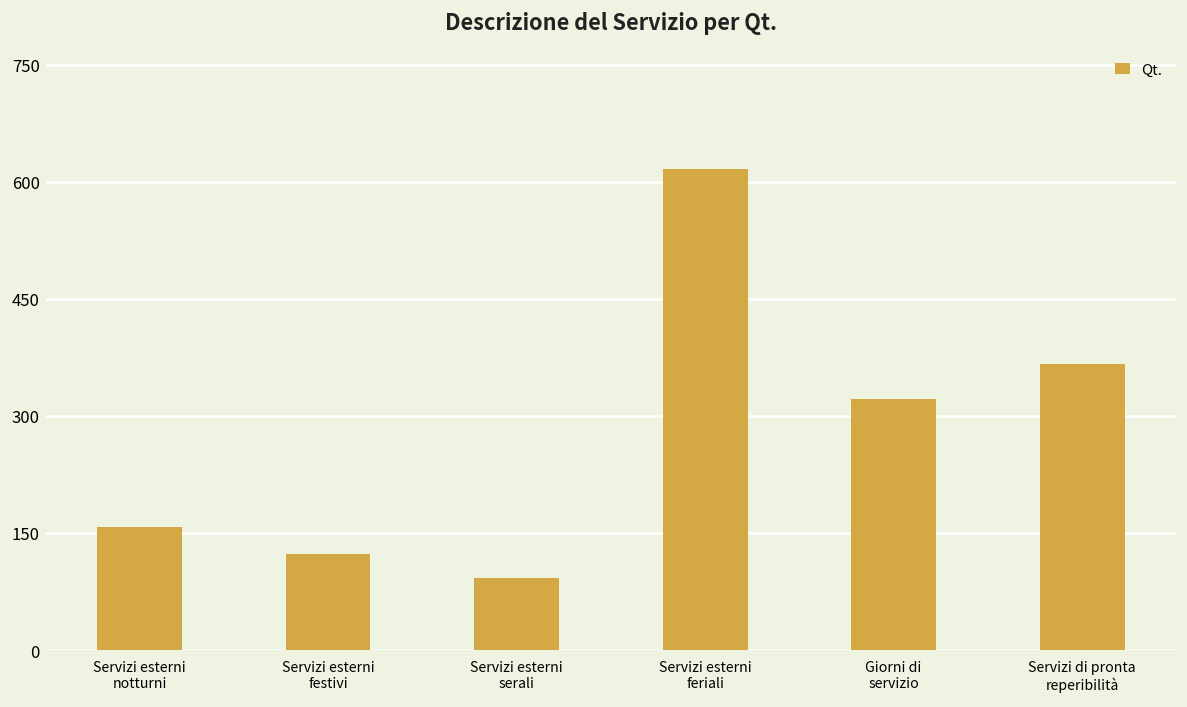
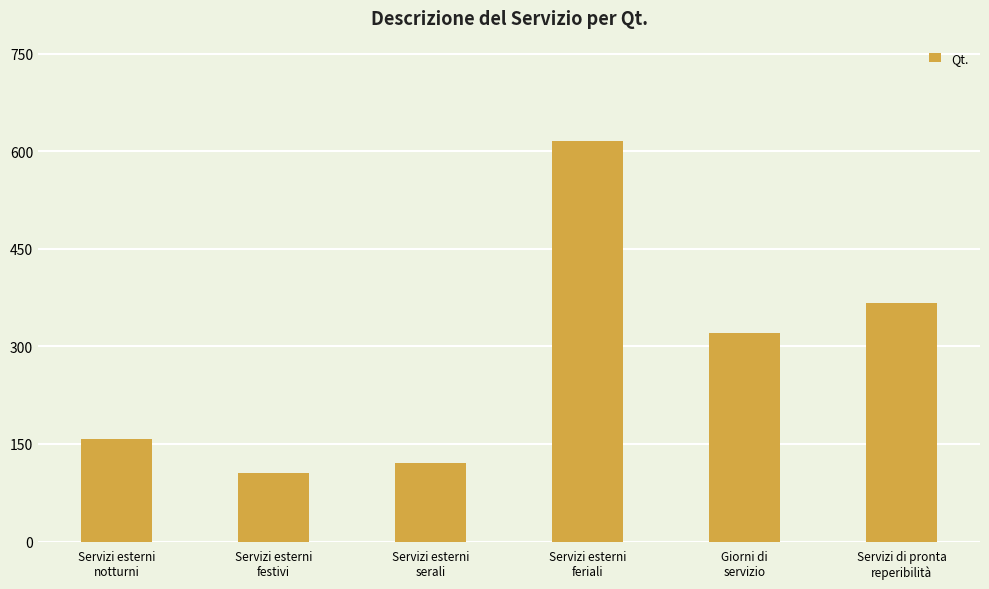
Servizi esterni festivi: 120 -> 110
Servizi esterni serali: 90 -> 120
